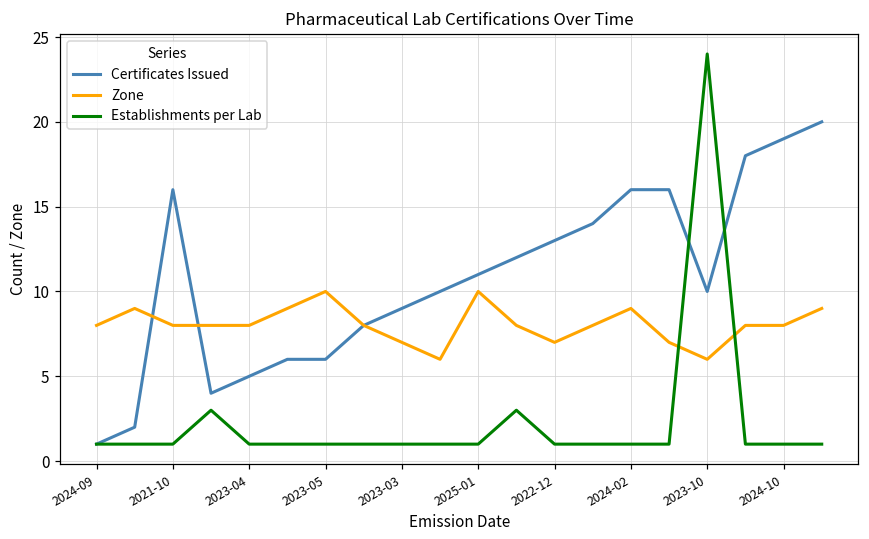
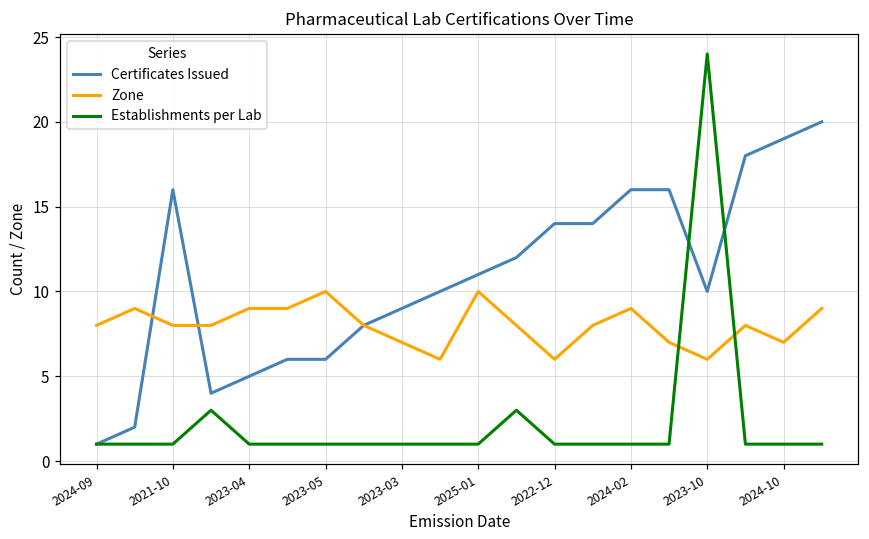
Zone, 2023-04: 8 -> 9
Certificates Issued, 2022-12: 13 -> 14
Zone, 2022-12: 7 -> 6
Zone, 2024-10: 8 -> 7
